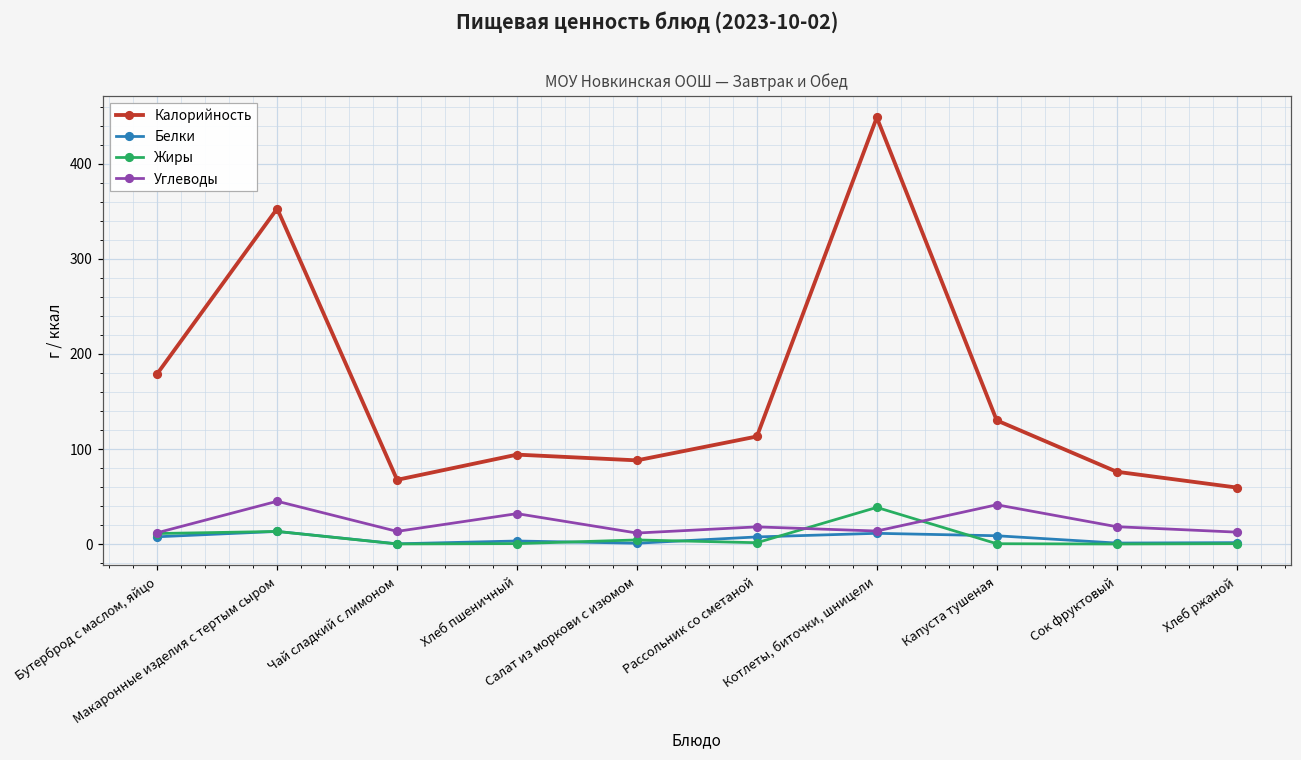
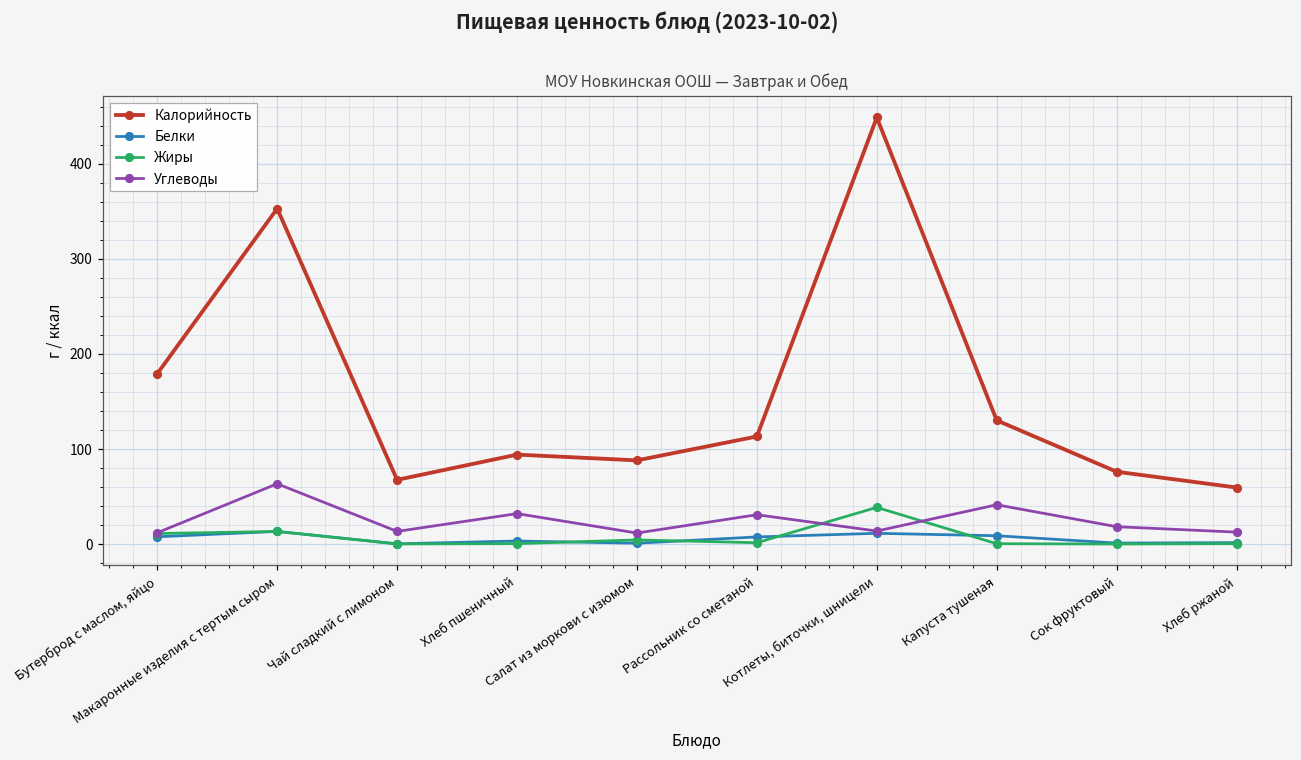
Углеводы, Макаронные изделия с тертым сыром: 40 -> 60
Углеводы, Рассольник со сметаной: 20 -> 30
